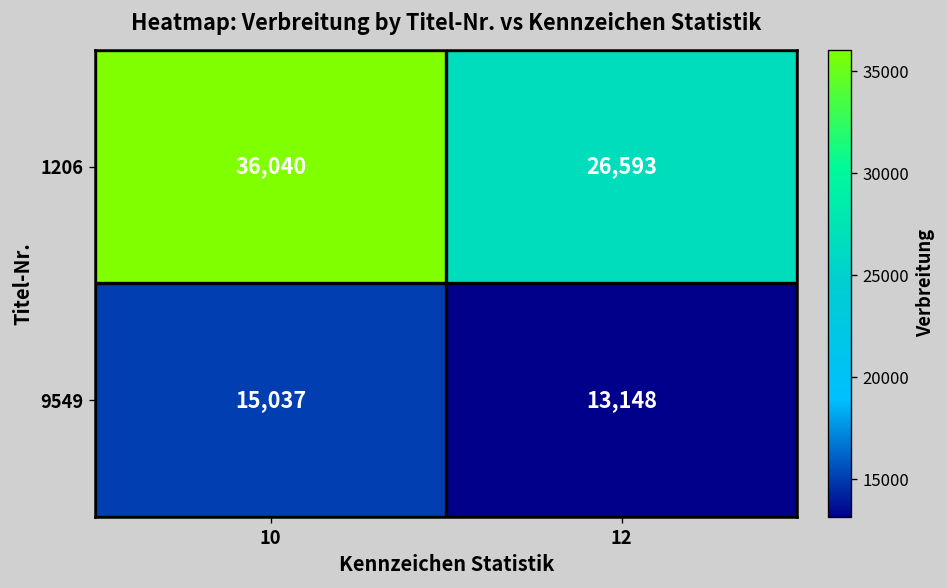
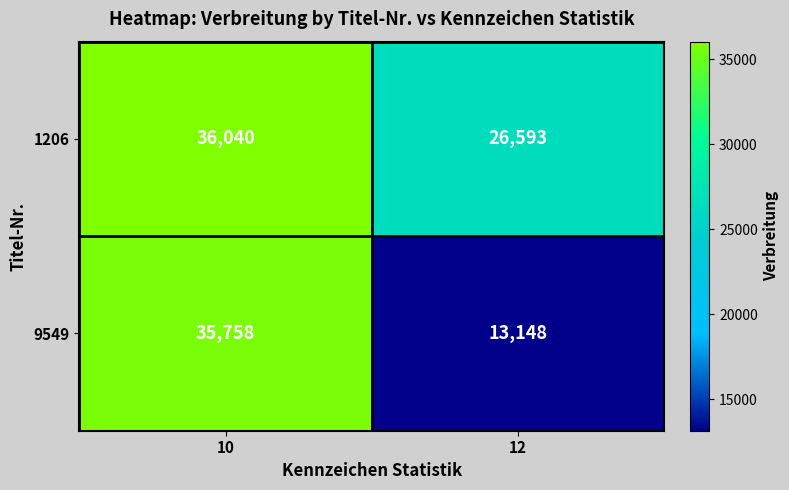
9549, 10: 15,037 -> 35,758
